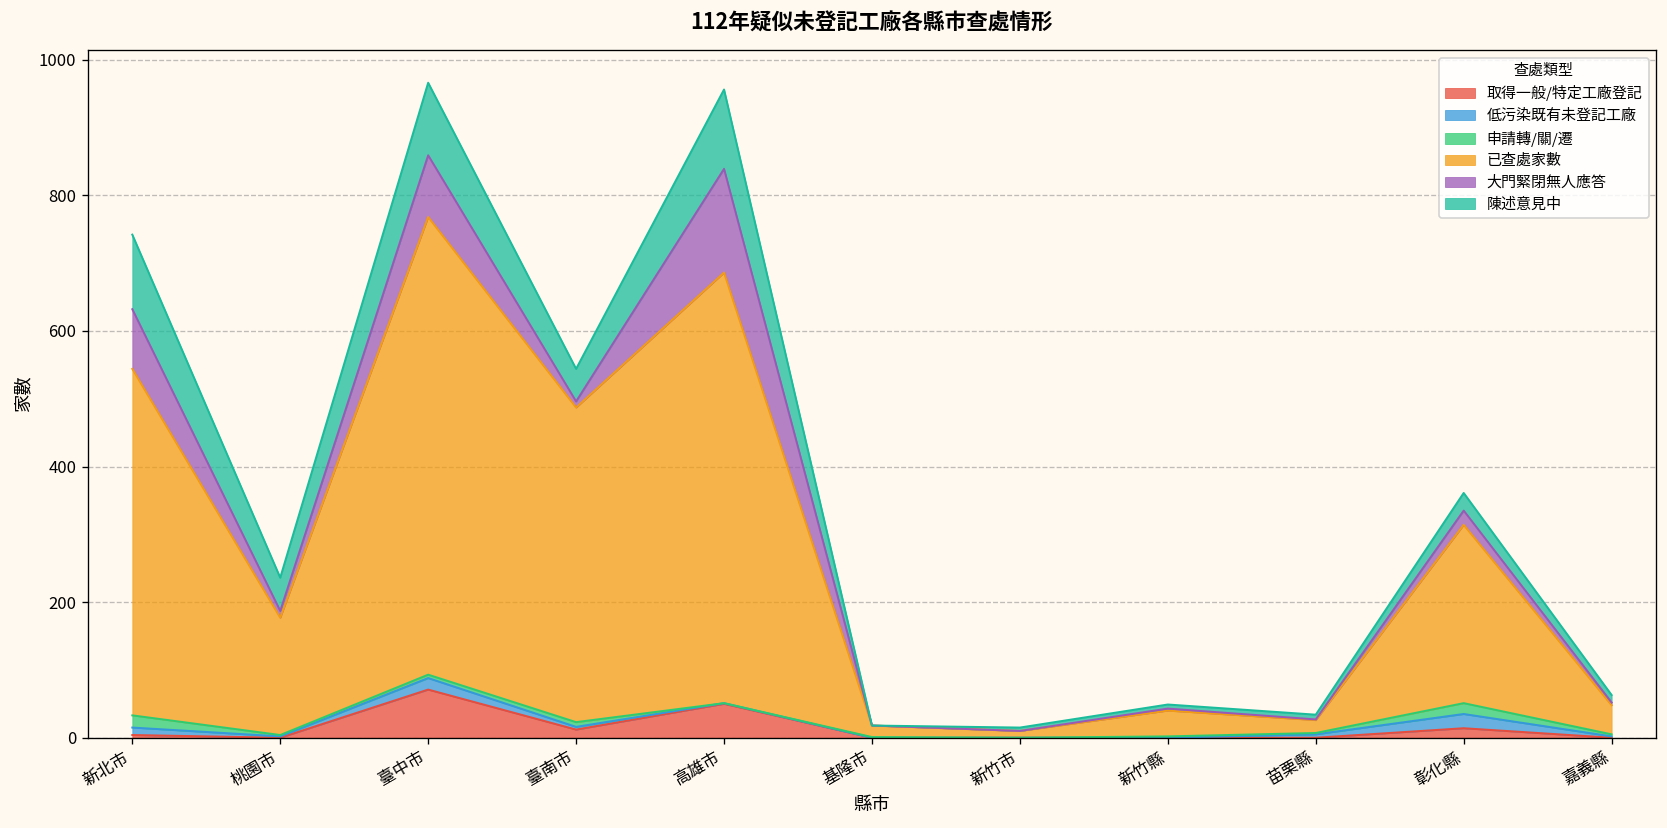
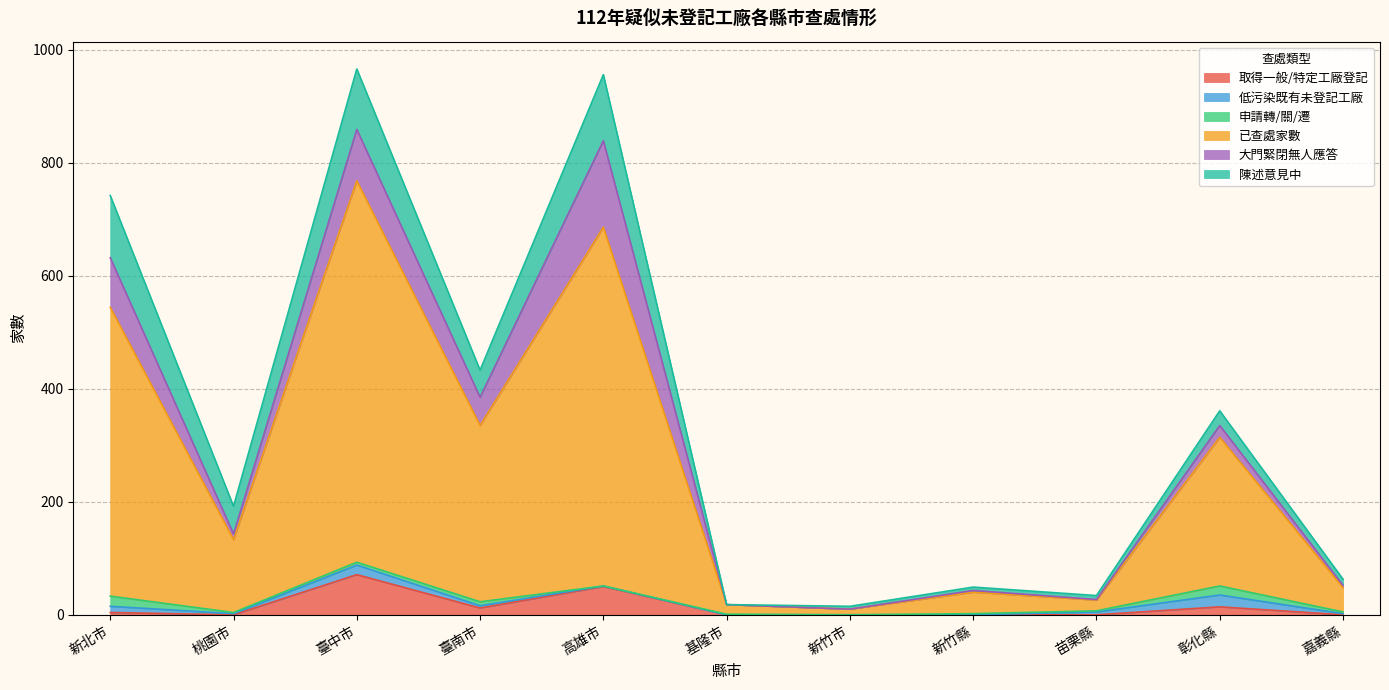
已查處家數, 桃園市: 170 -> 130
已查處家數, 臺南市: 460 -> 310
大門緊閉無人應答, 臺南市: 10 -> 50
